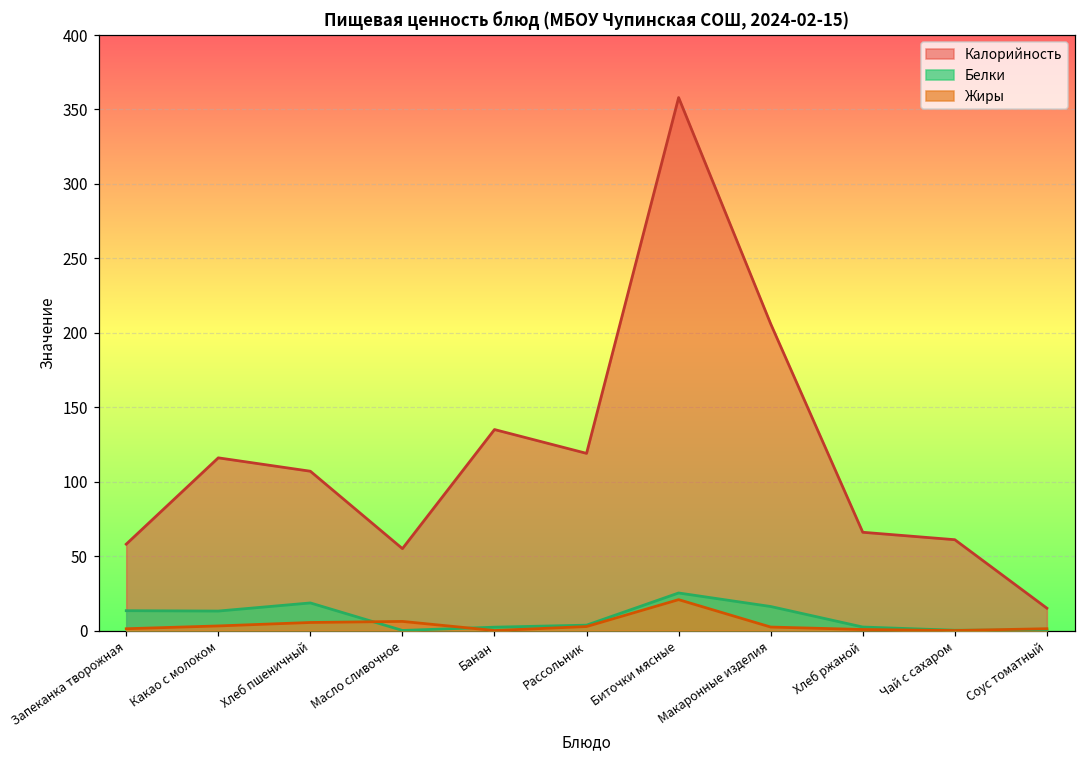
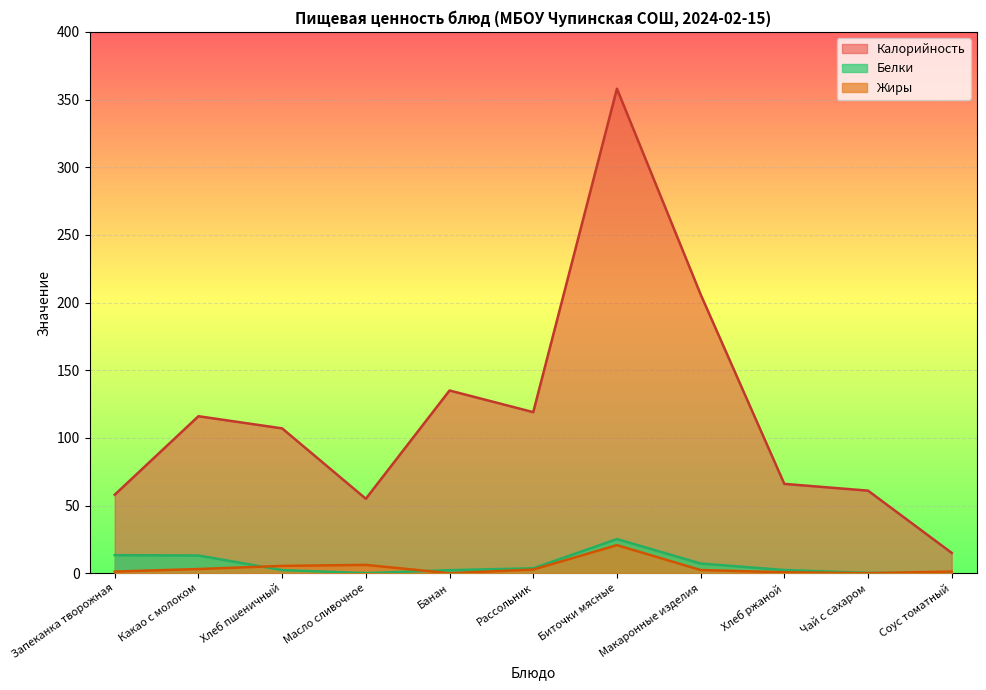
Белки, Хлеб пшеничный: 19 -> 2
Белки, Макаронные изделия: 16 -> 7
